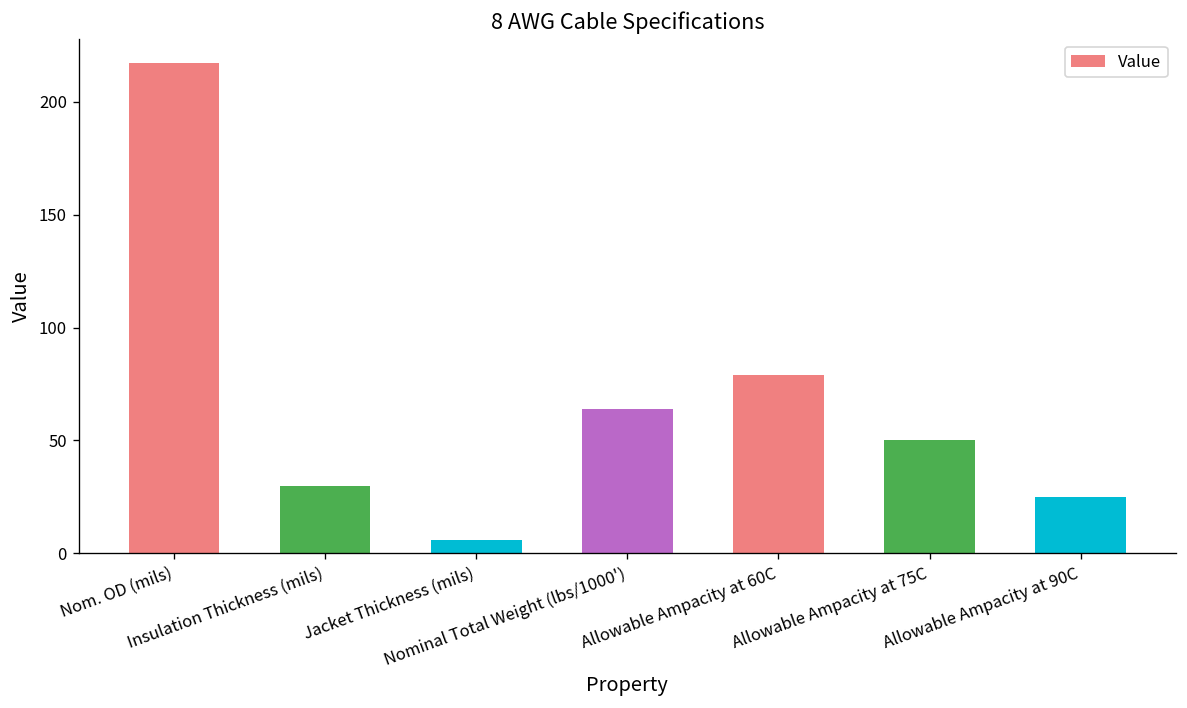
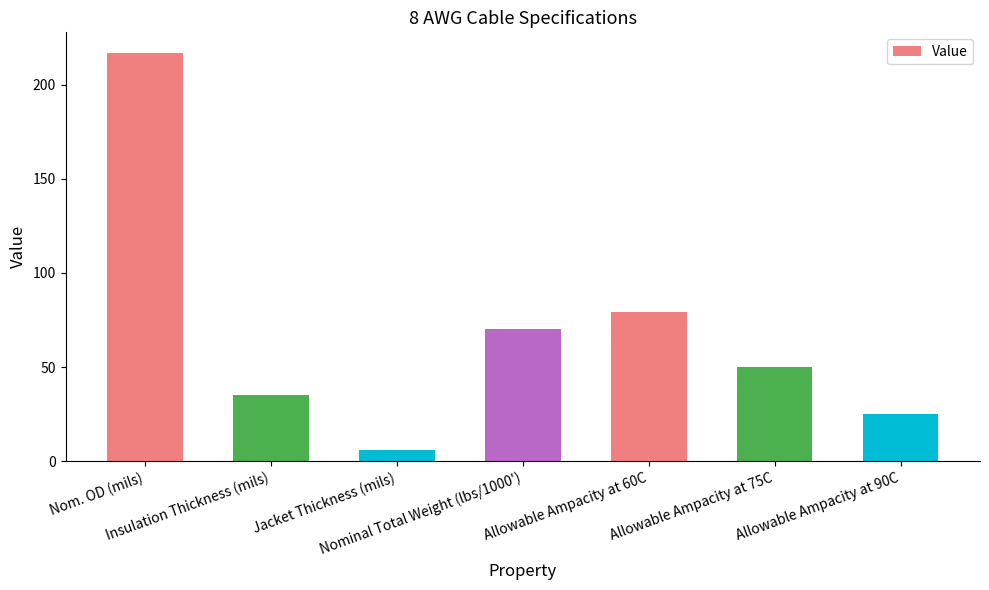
Insulation Thickness (mils): 30 -> 35
Nominal Total Weight (lbs/1000'): 64 -> 70
